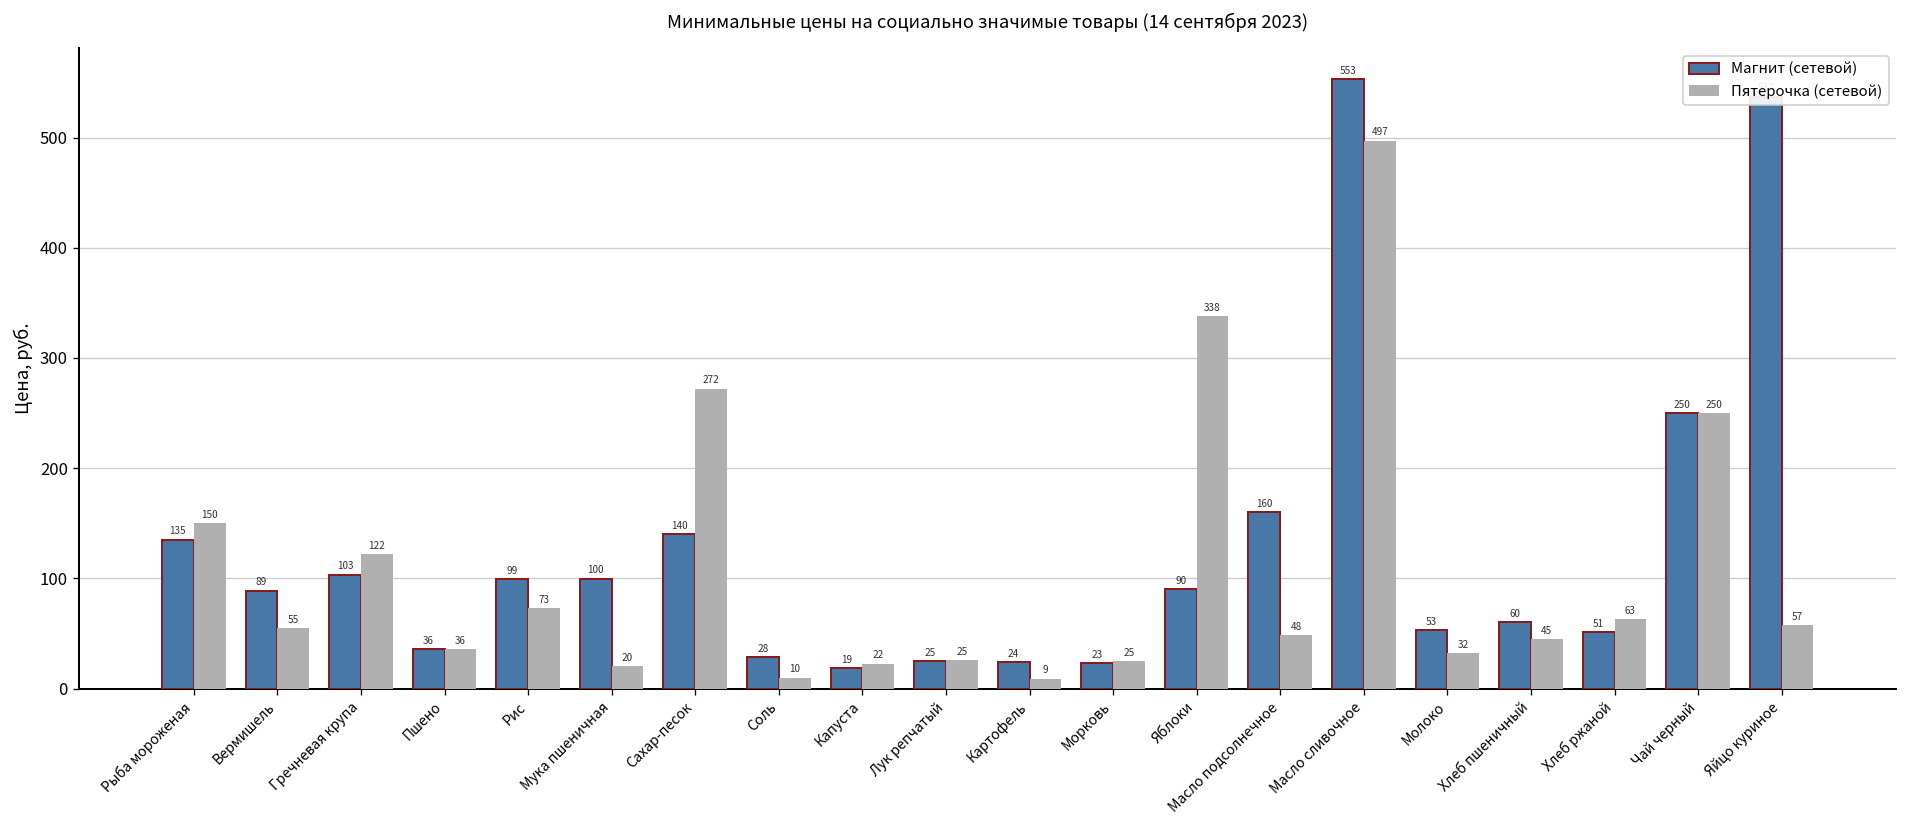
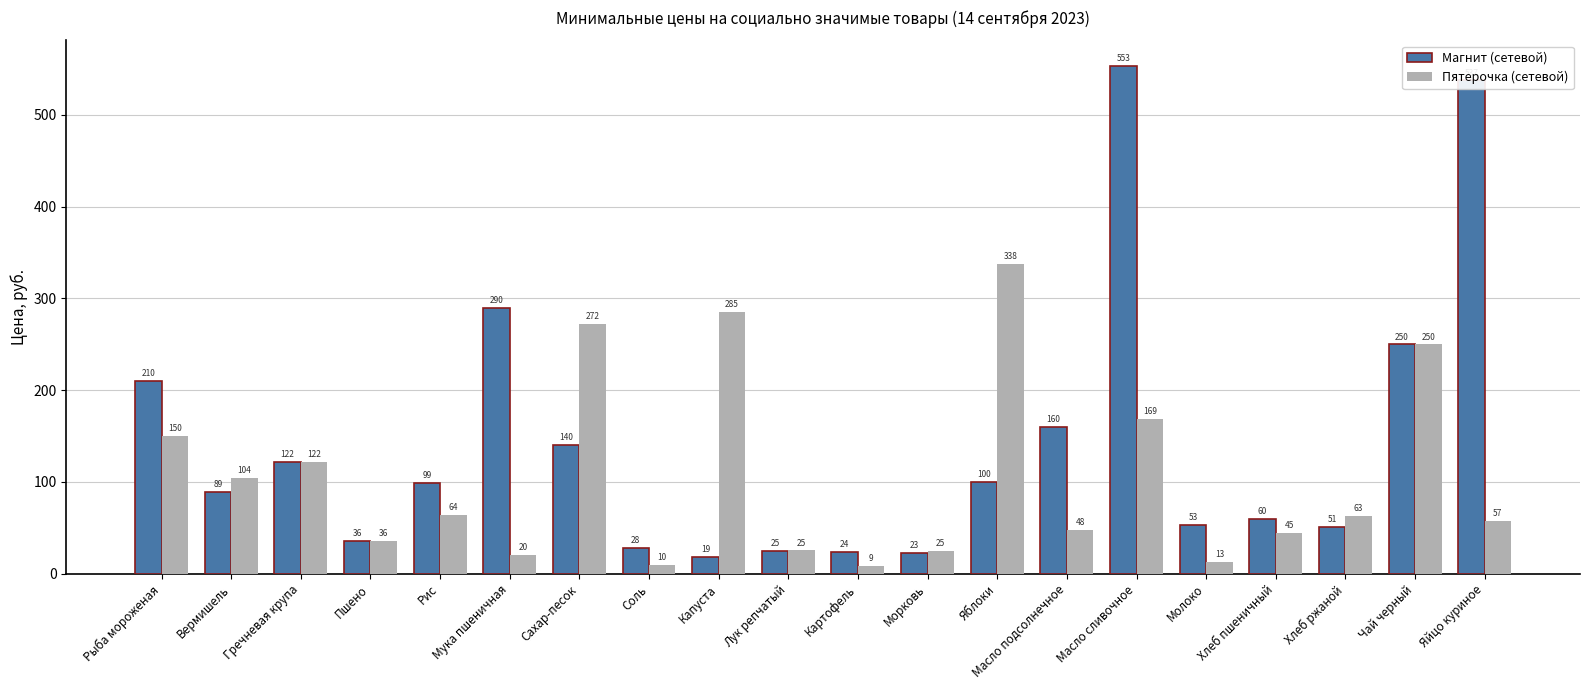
Магнит (сетевой), Рыба мороженая: 135 -> 210
Пятерочка (сетевой), Вермишель: 55 -> 104
Магнит (сетевой), Гречневая крупа: 103 -> 122
Пятерочка (сетевой), Рис: 73 -> 64
Магнит (сетевой), Мука пшеничная: 100 -> 290
Пятерочка (сетевой), Капуста: 22 -> 285
Магнит (сетевой), Яблоки: 90 -> 100
Пятерочка (сетевой), Масло сливочное: 497 -> 169
Пятерочка (сетевой), Молоко: 32 -> 13
